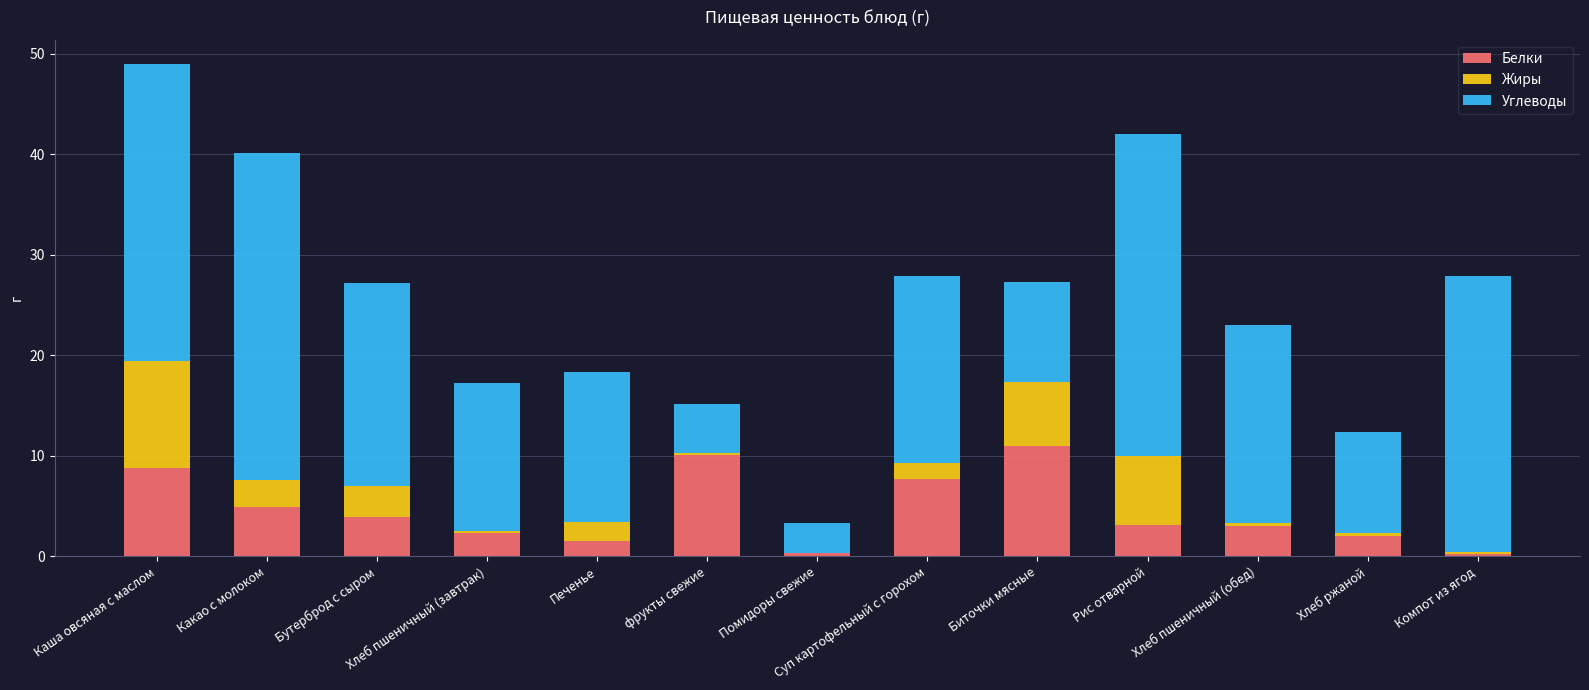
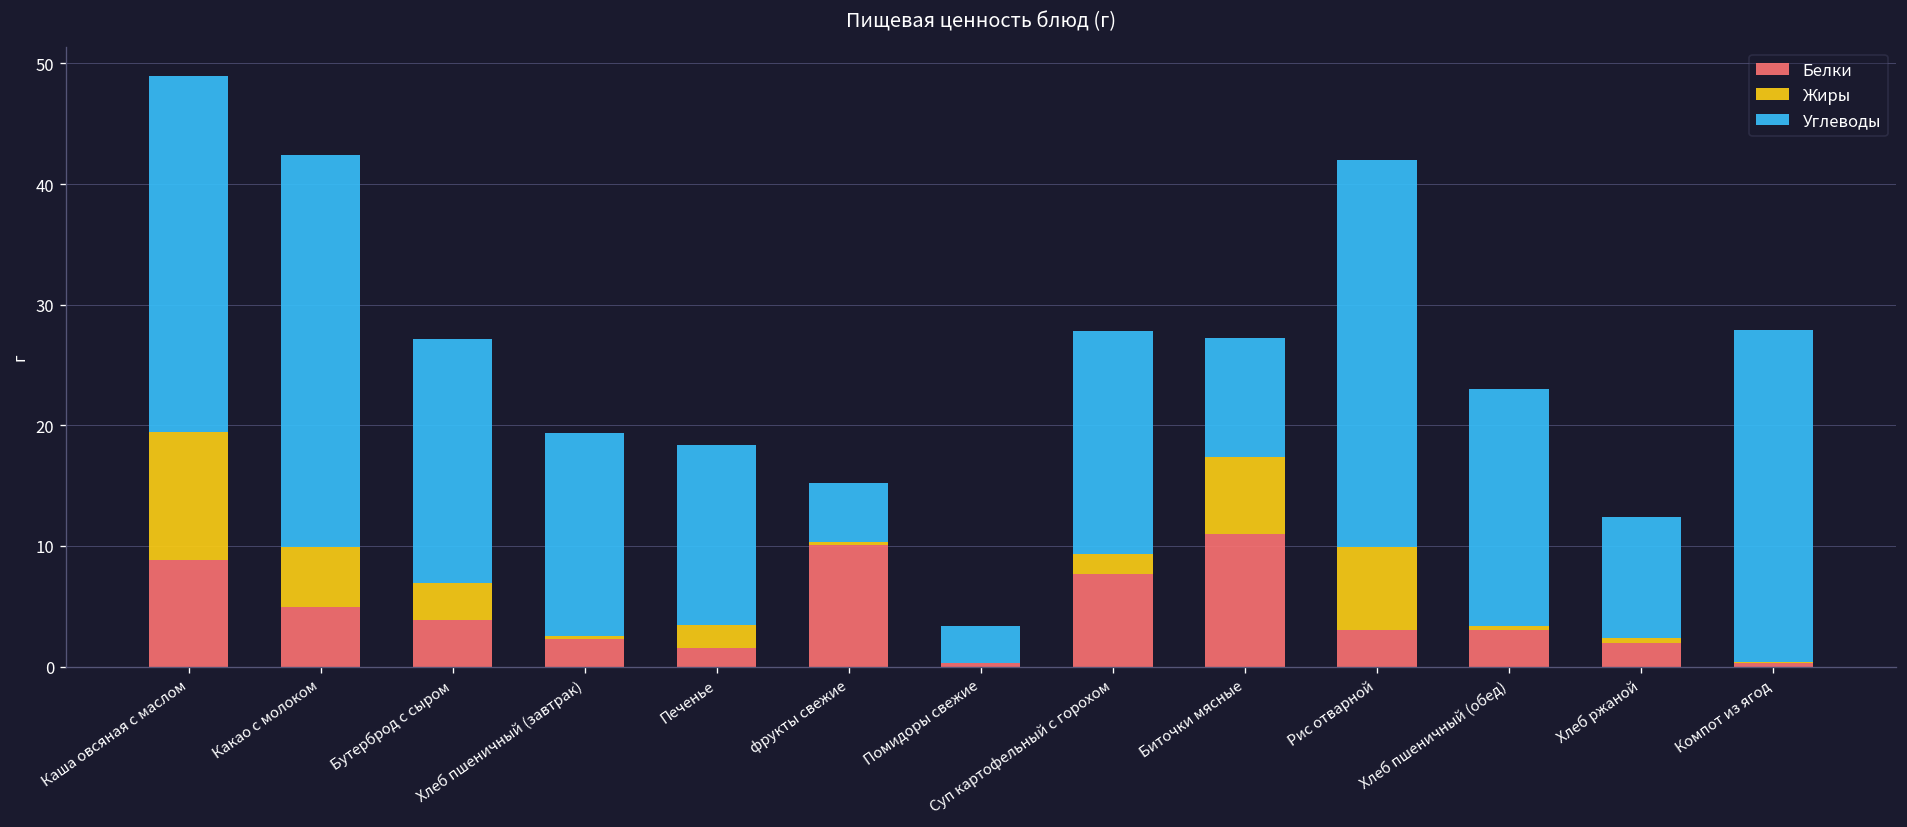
Жиры, Какао с молоком: 2.7 -> 5.0
Углеводы, Хлеб пшеничный (завтрак): 14.8 -> 16.8
